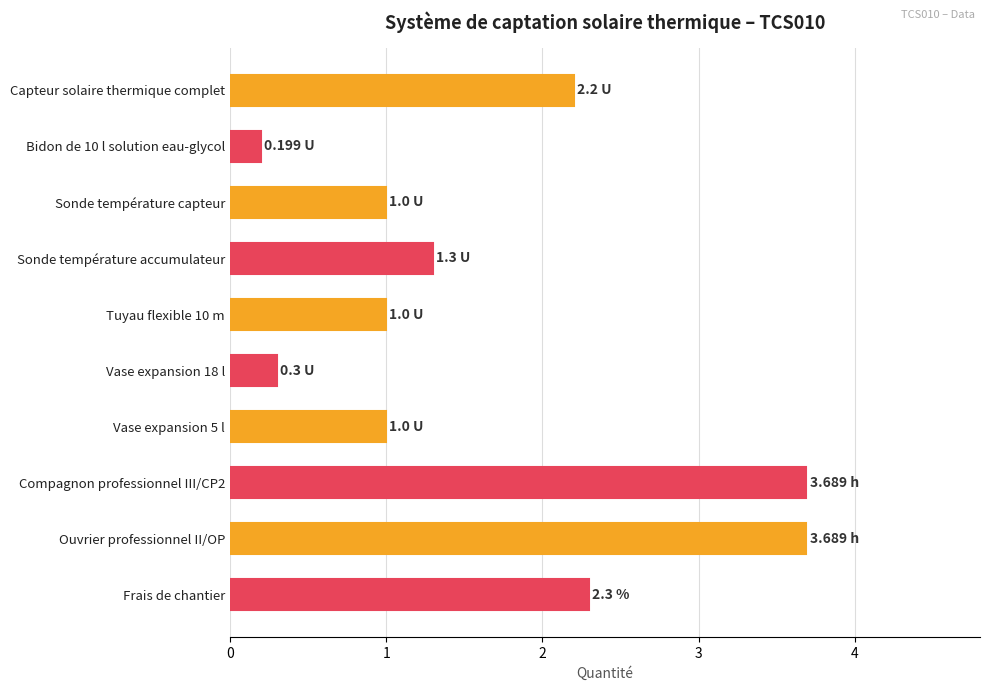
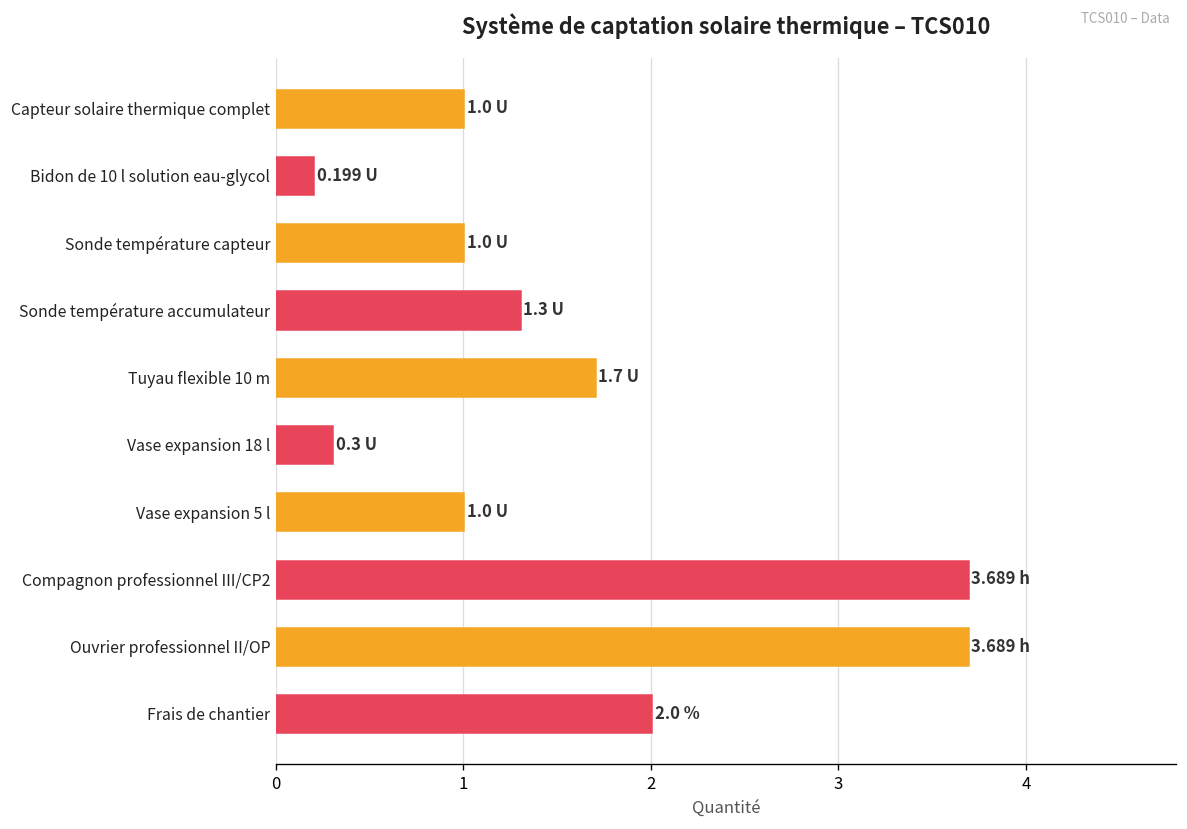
Capteur solaire thermique complet: 2.2 -> 1.0
Tuyau flexible 10 m: 1.0 -> 1.7
Frais de chantier: 2.3 % -> 2.0 %
